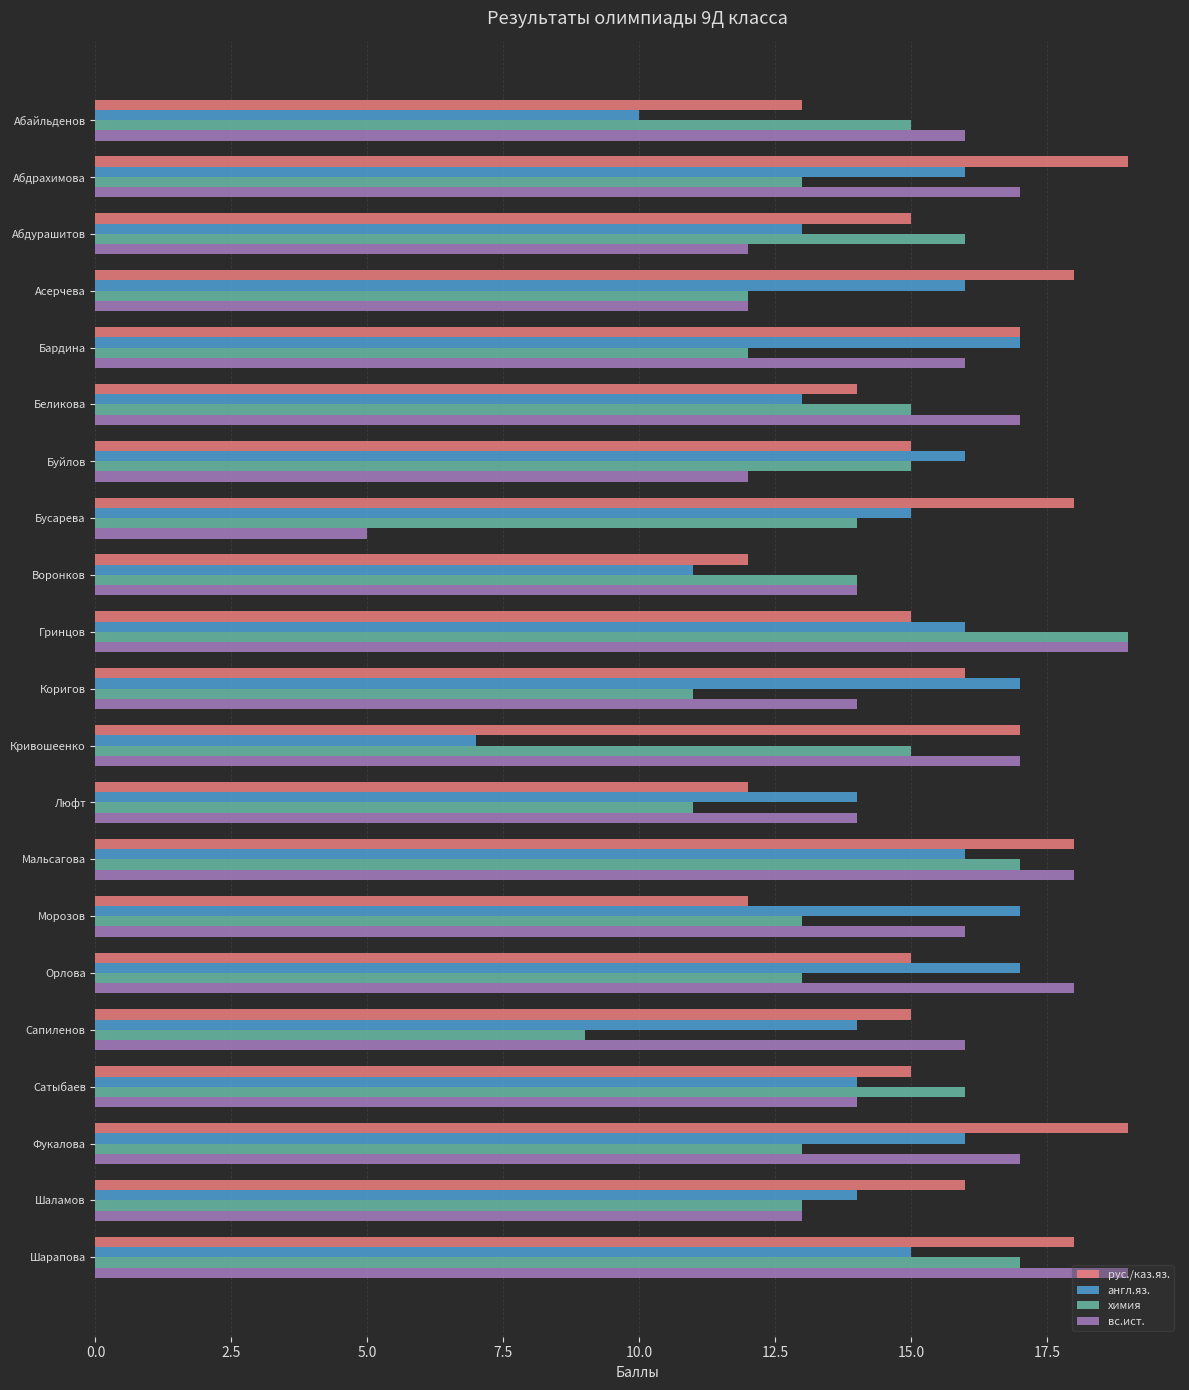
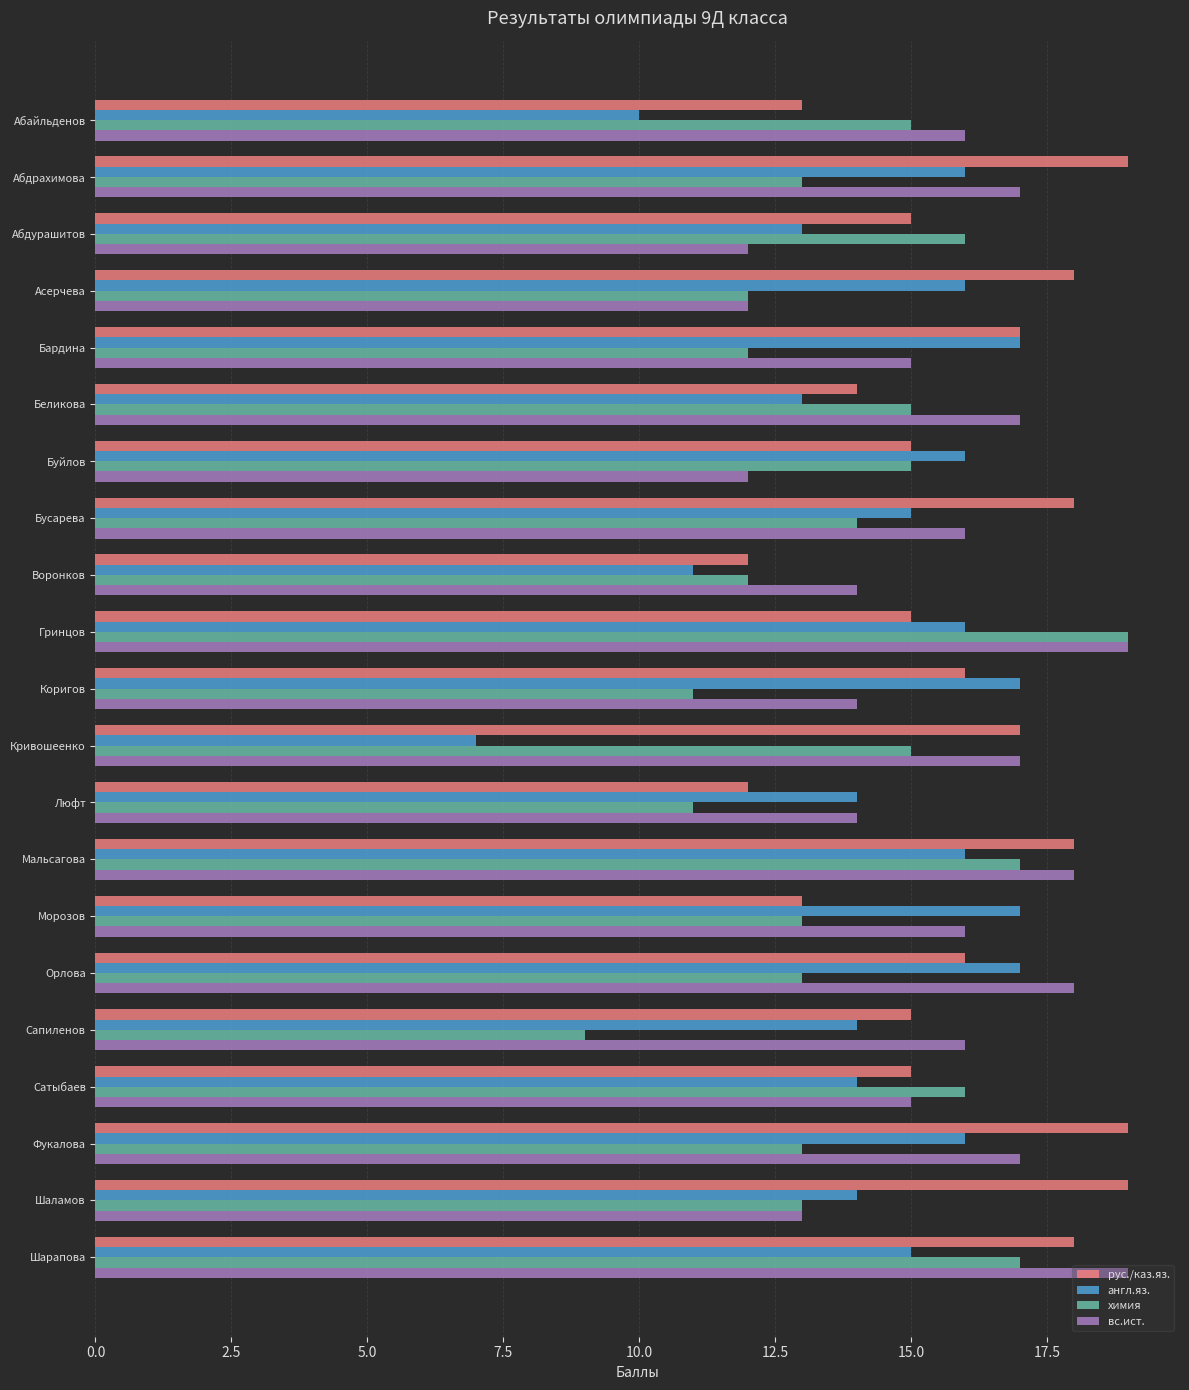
вс.ист., Бардина: 16 -> 15
вс.ист., Бусарева: 5 -> 16
химия, Воронков: 14 -> 12
рус./каз.яз., Морозов: 12 -> 13
рус./каз.яз., Орлова: 15 -> 16
вс.ист., Сатыбаев: 14 -> 15
рус./каз.яз., Шаламов: 16 -> 19
